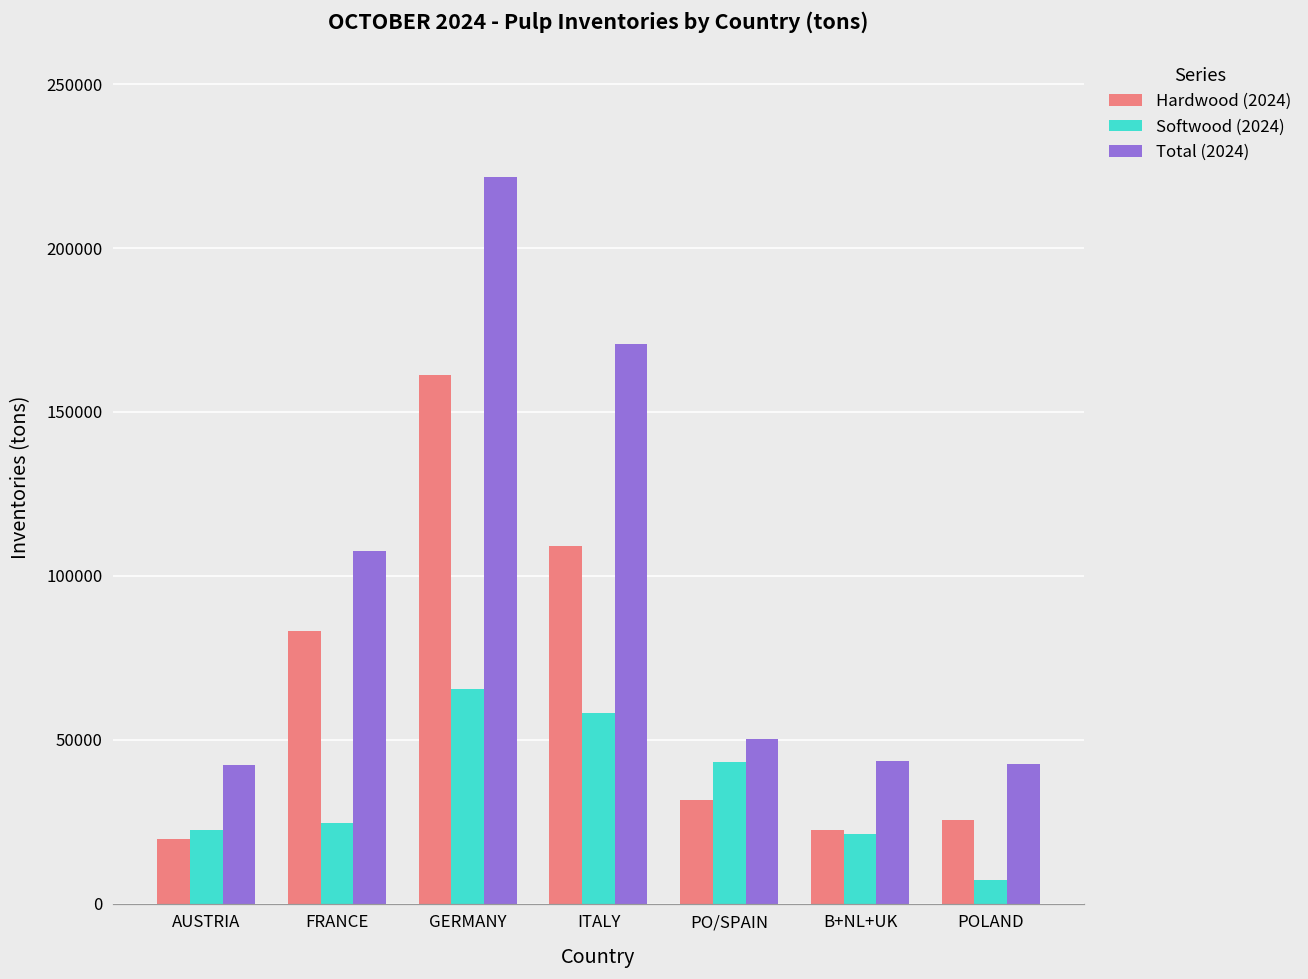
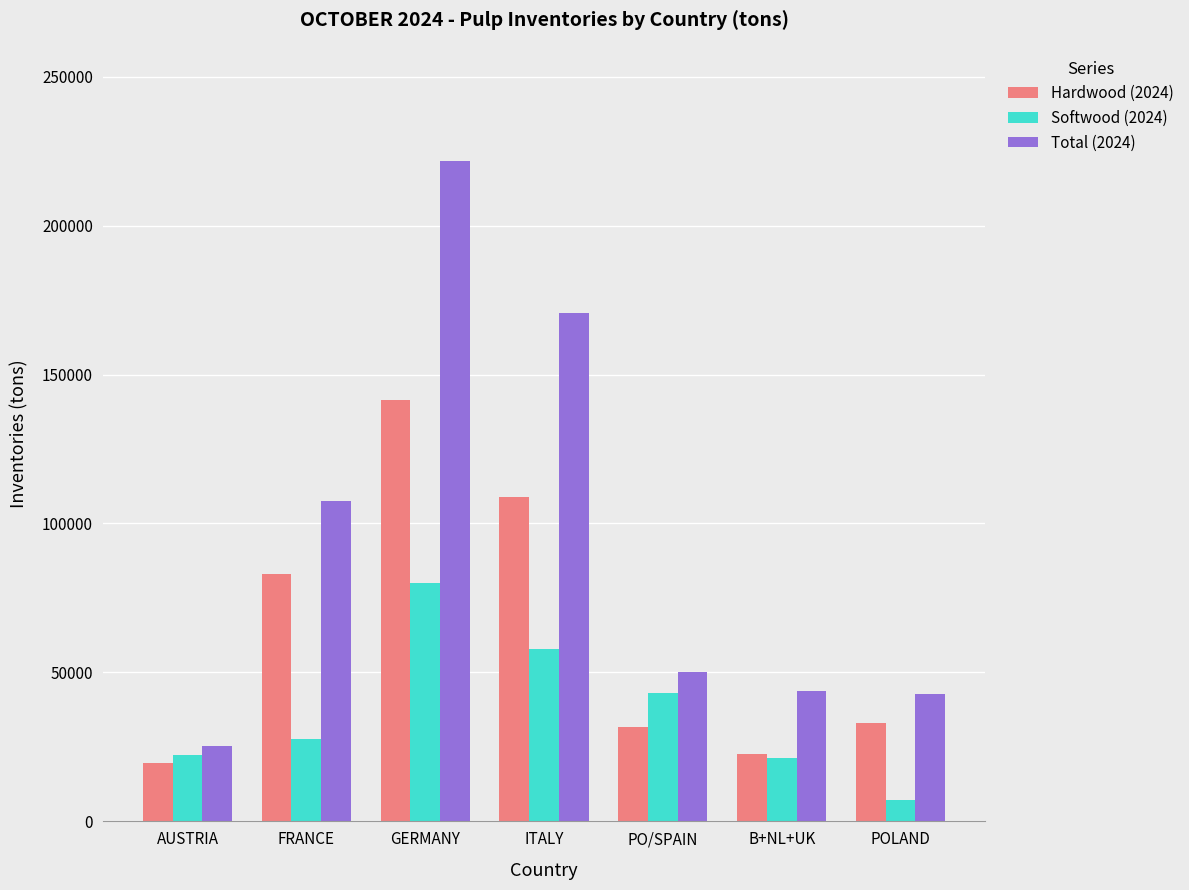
Total (2024), AUSTRIA: 42000 -> 25000
Softwood (2024), FRANCE: 25000 -> 28000
Hardwood (2024), GERMANY: 161000 -> 142000
Softwood (2024), GERMANY: 65000 -> 80000
Hardwood (2024), POLAND: 26000 -> 33000
